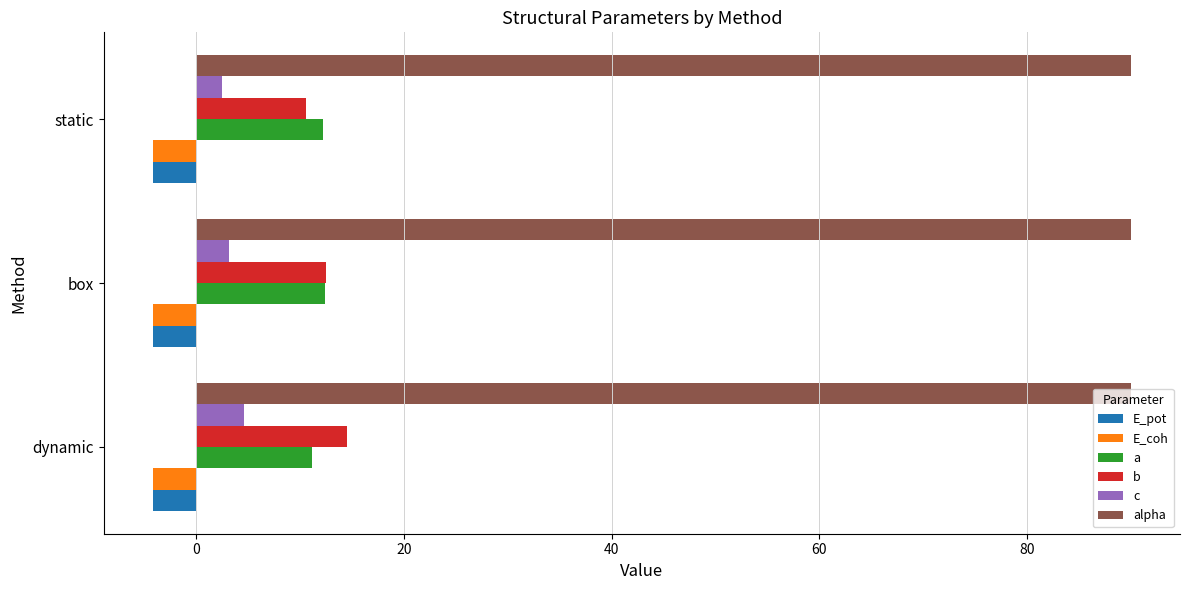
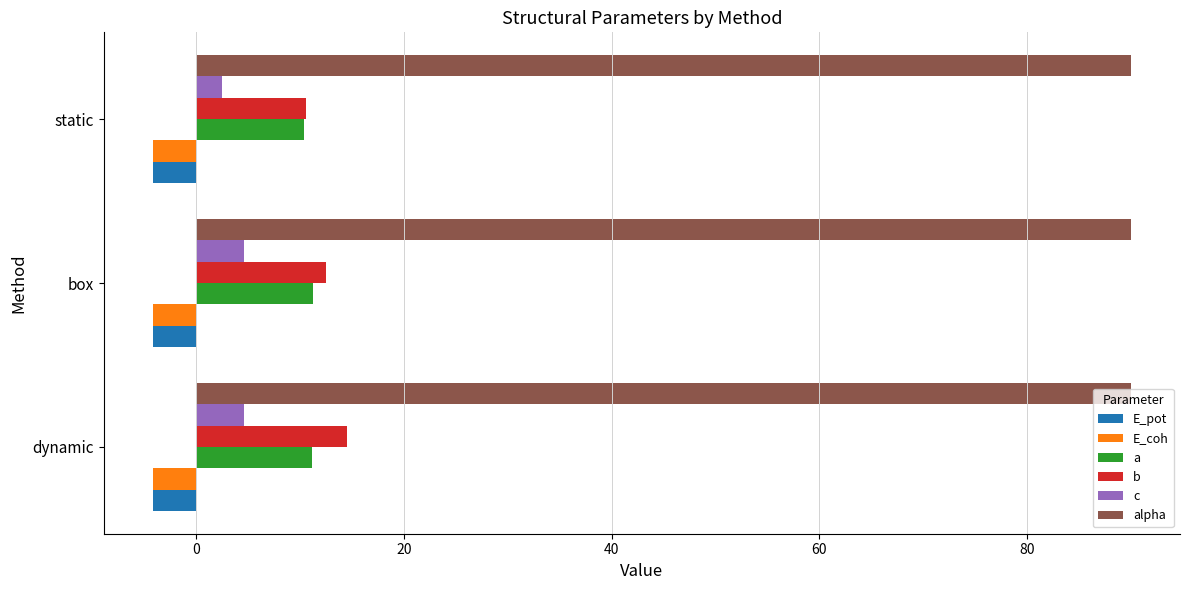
a, static: 12.2 -> 10.4
c, box: 3.2 -> 4.6
a, box: 12.4 -> 11.2
